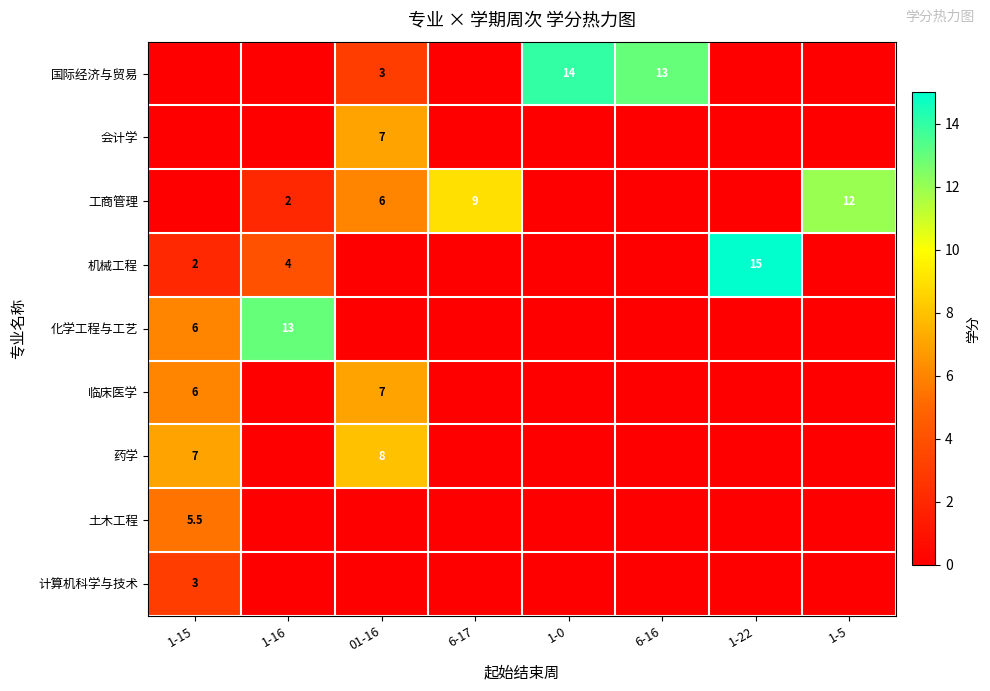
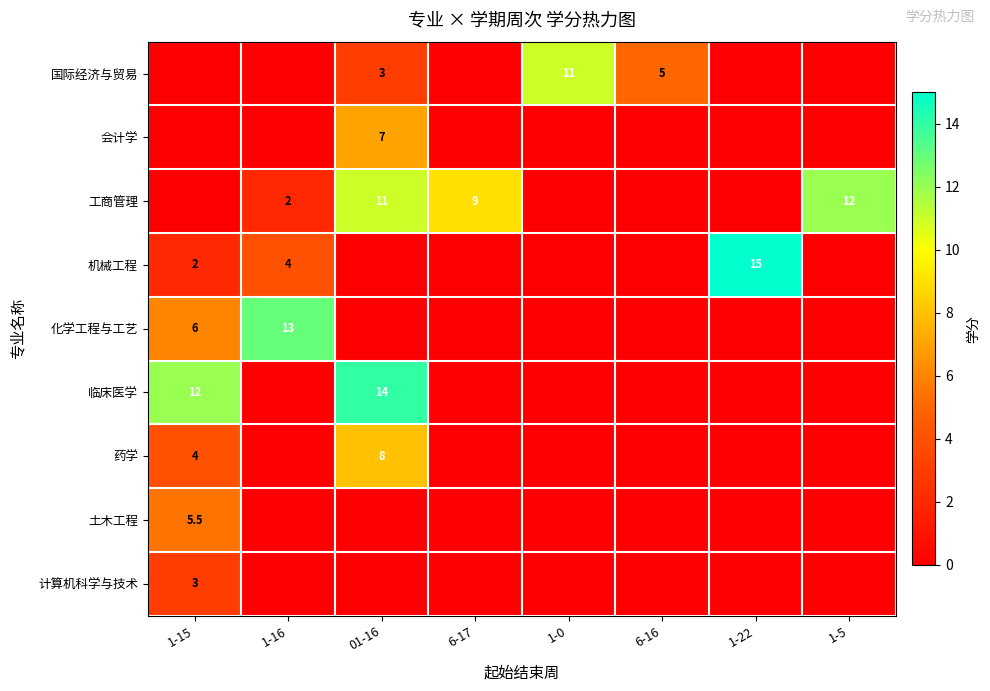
国际经济与贸易, 1-0: 14 -> 11
国际经济与贸易, 6-16: 13 -> 5
工商管理, 01-16: 6 -> 11
临床医学, 1-15: 6 -> 12
临床医学, 01-16: 7 -> 14
药学, 1-15: 7 -> 4
